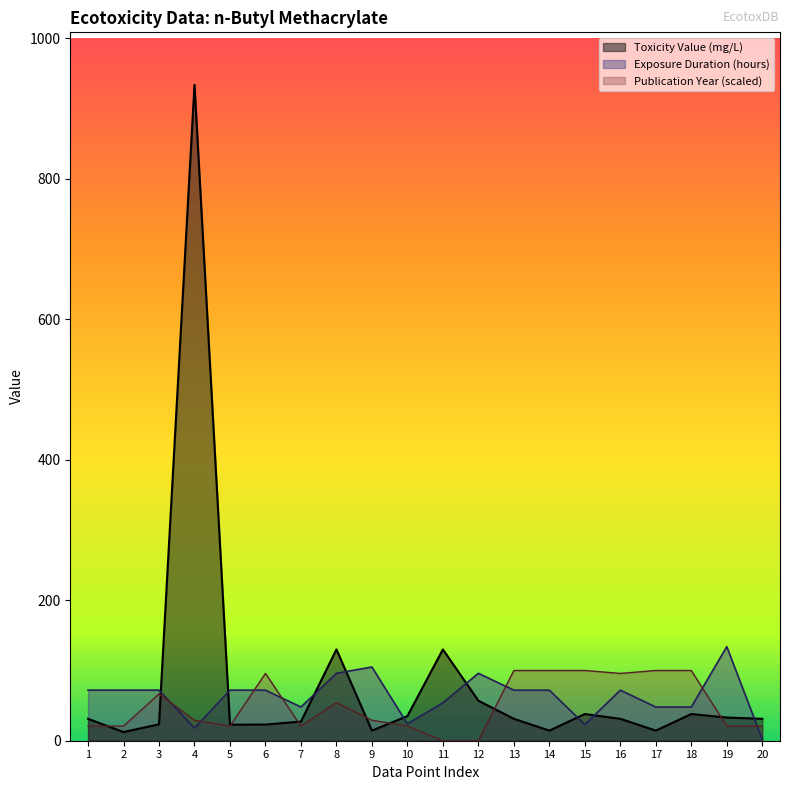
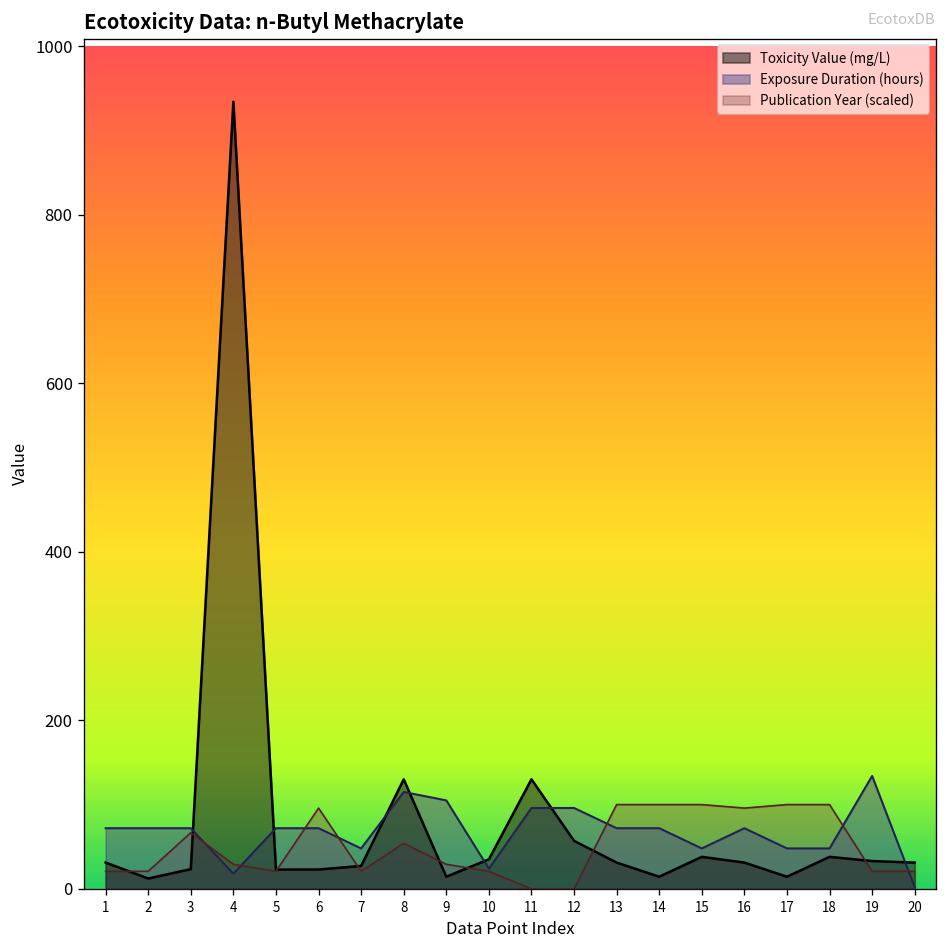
Exposure Duration (hours), 8: 100 -> 120
Exposure Duration (hours), 11: 50 -> 100
Exposure Duration (hours), 15: 20 -> 50
